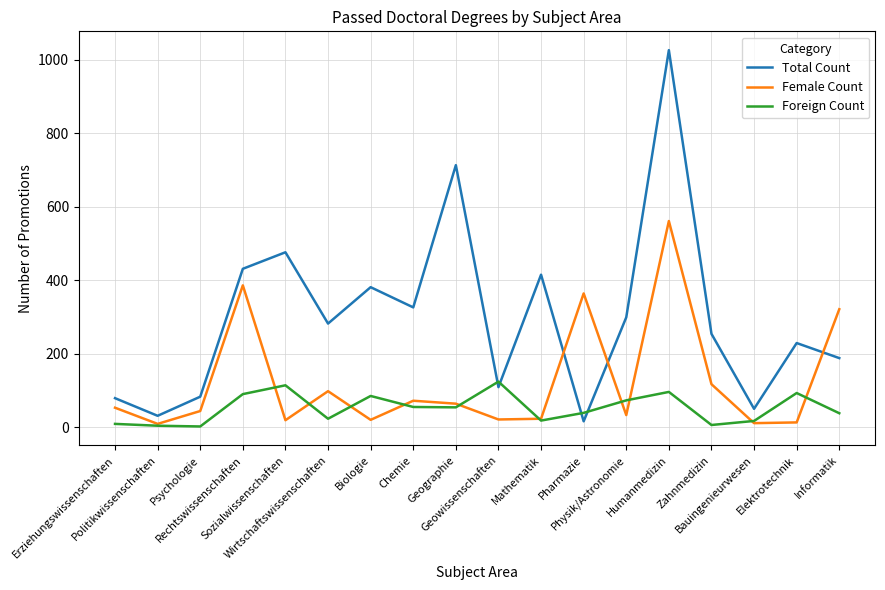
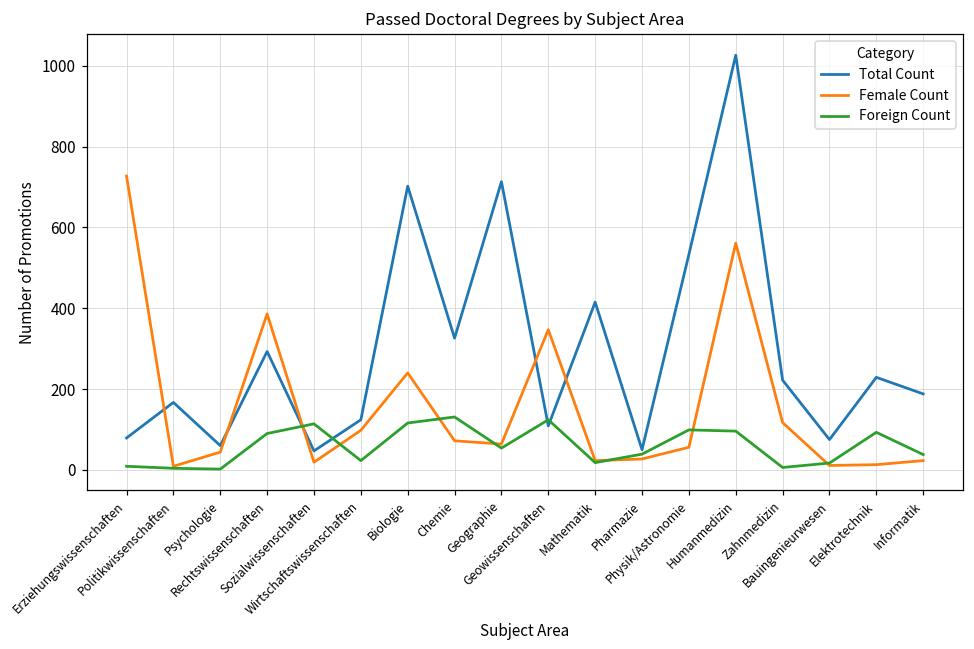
Female Count, Erziehungswissenschaften: 50 -> 730
Total Count, Politikwissenschaften: 30 -> 170
Total Count, Psychologie: 80 -> 60
Total Count, Rechtswissenschaften: 430 -> 290
Total Count, Sozialwissenschaften: 480 -> 50
Total Count, Wirtschaftswissenschaften: 280 -> 120
Total Count, Biologie: 380 -> 700
Female Count, Biologie: 20 -> 240
Foreign Count, Biologie: 90 -> 120
Foreign Count, Chemie: 60 -> 130
Female Count, Geowissenschaften: 20 -> 350
Total Count, Pharmazie: 20 -> 50
Female Count, Pharmazie: 360 -> 30
Total Count, Physik/Astronomie: 300 -> 530
Female Count, Physik/Astronomie: 30 -> 60
Foreign Count, Physik/Astronomie: 70 -> 100
Total Count, Zahnmedizin: 250 -> 220
Total Count, Bauingenieurwesen: 50 -> 80
Female Count, Informatik: 320 -> 20
